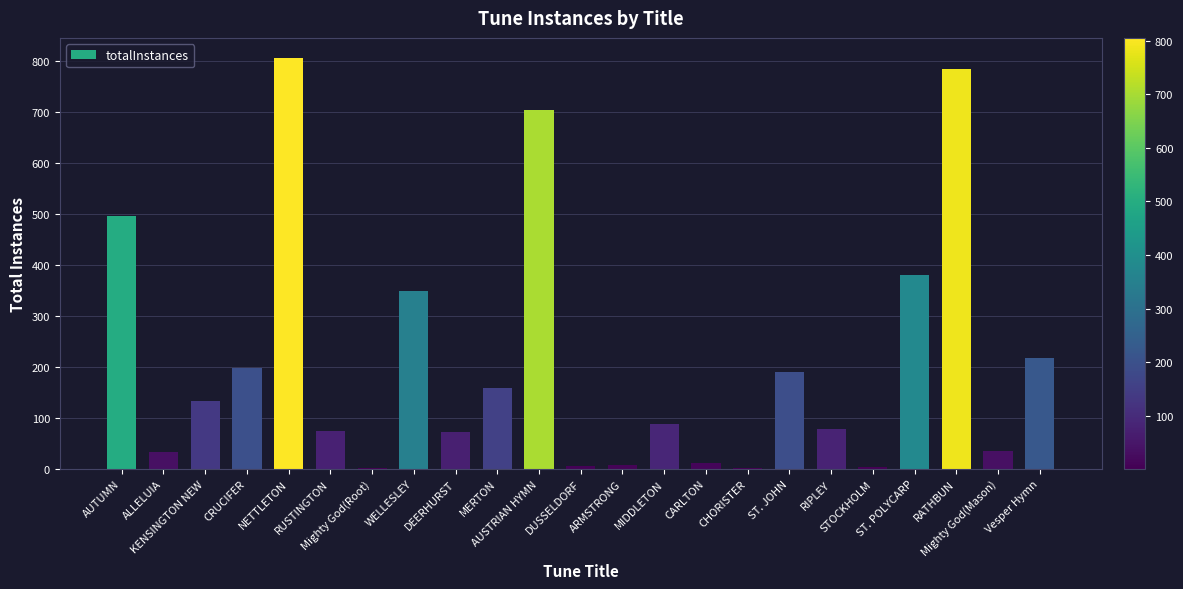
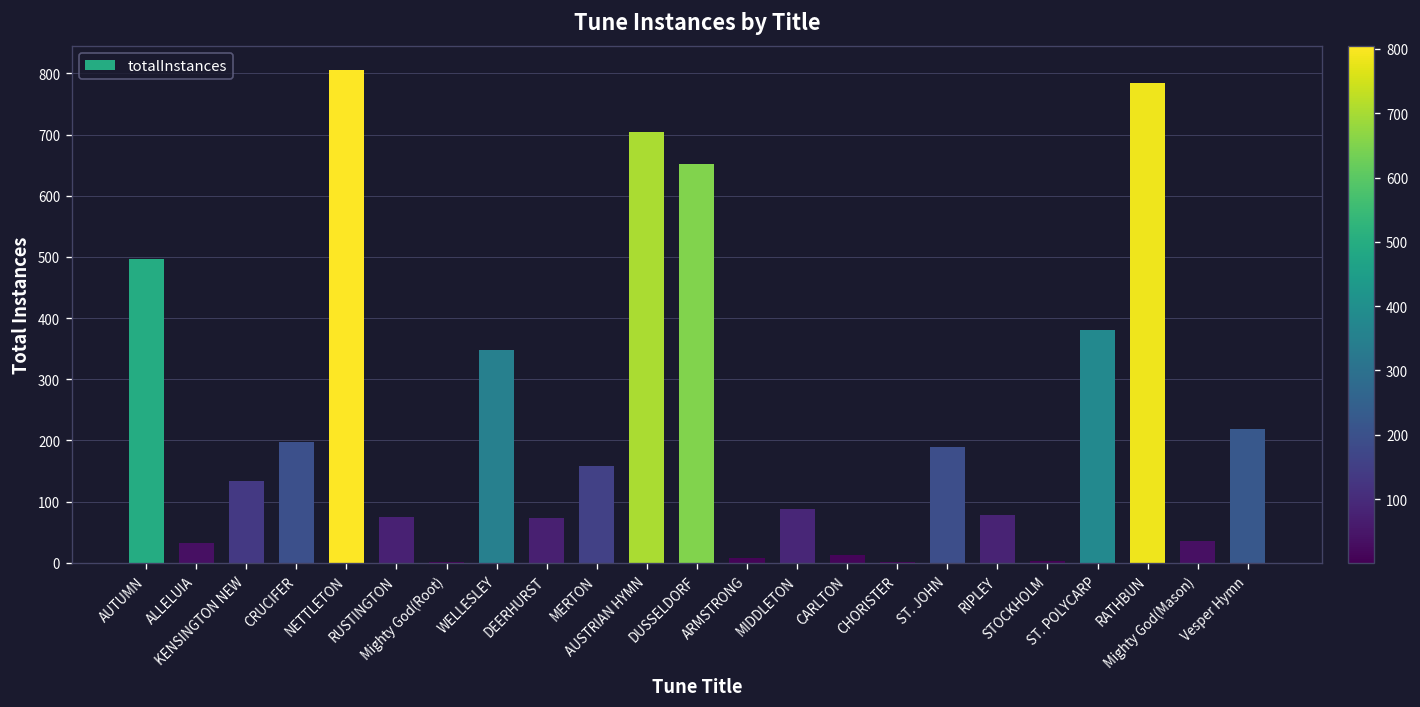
DUSSELDORF: 10 -> 650
